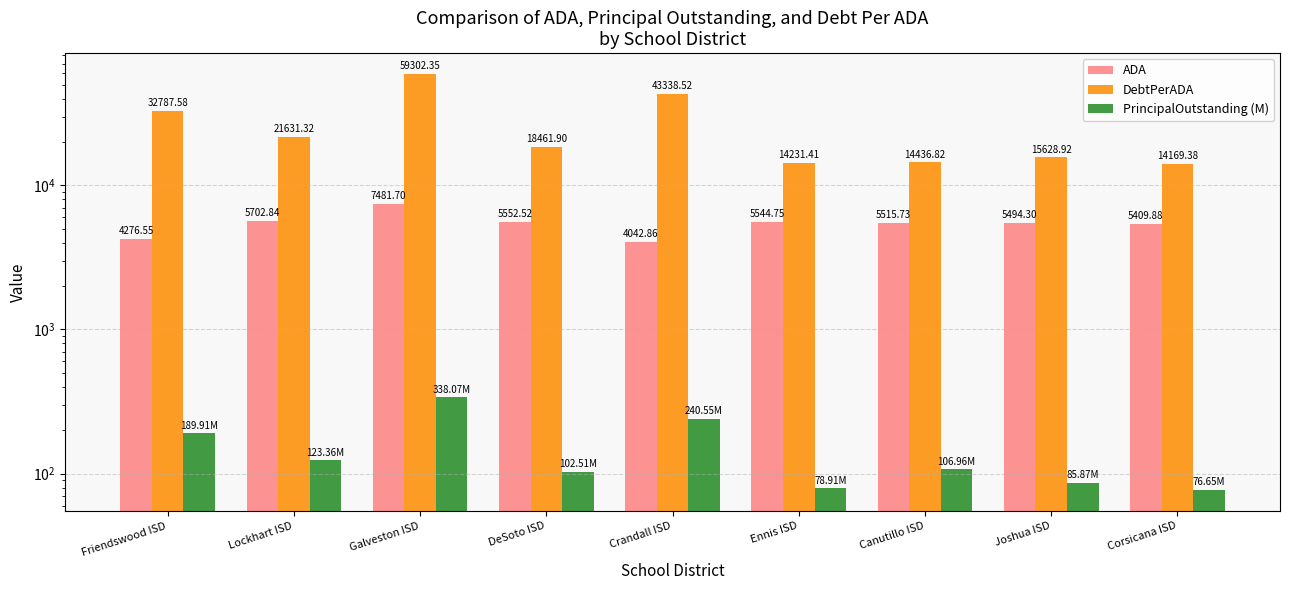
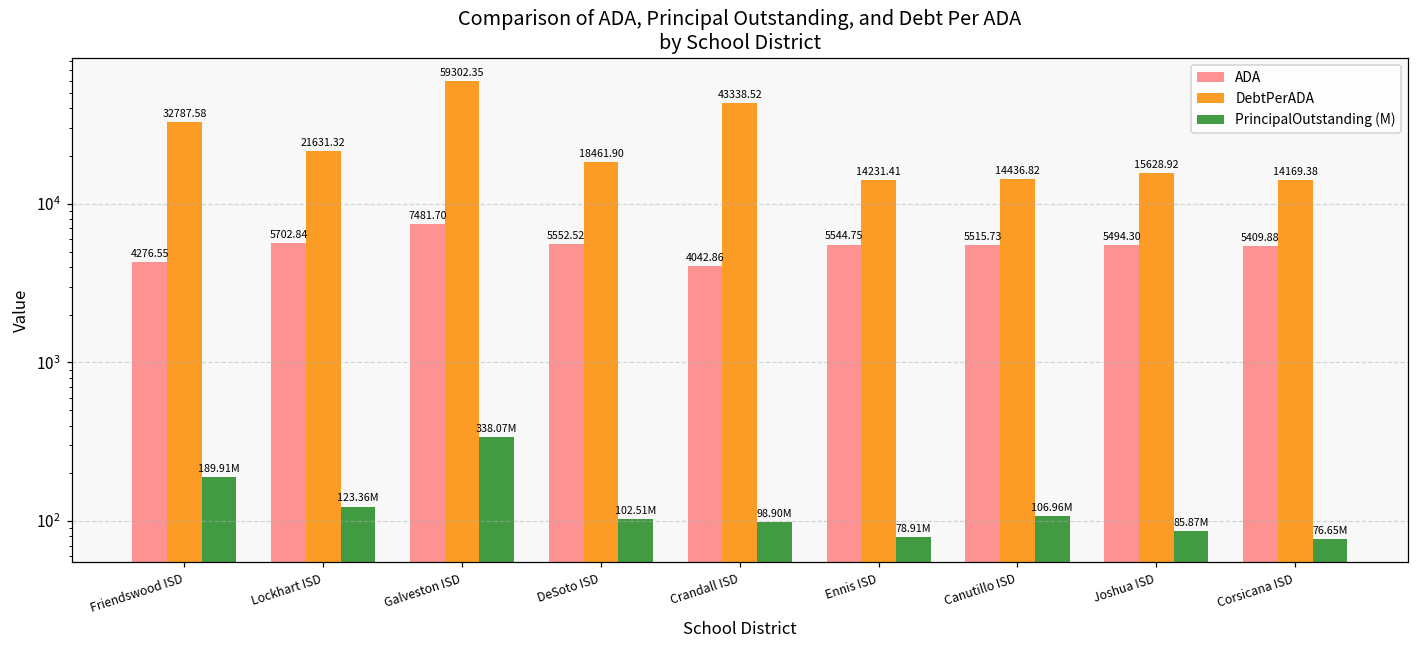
PrincipalOutstanding (M), Crandall ISD: 240.55M -> 98.90M
